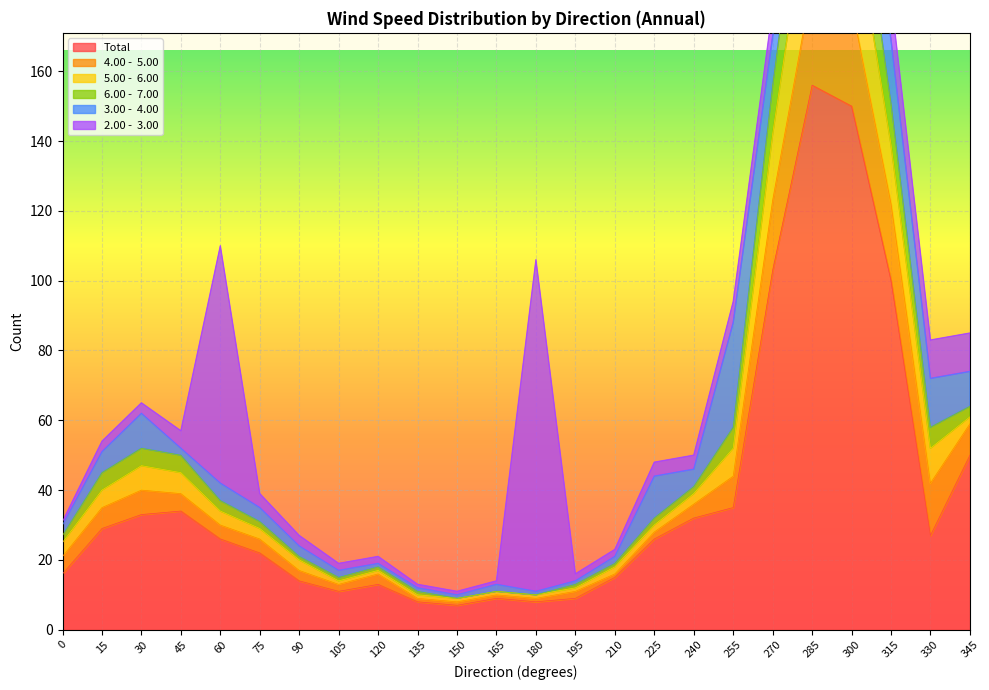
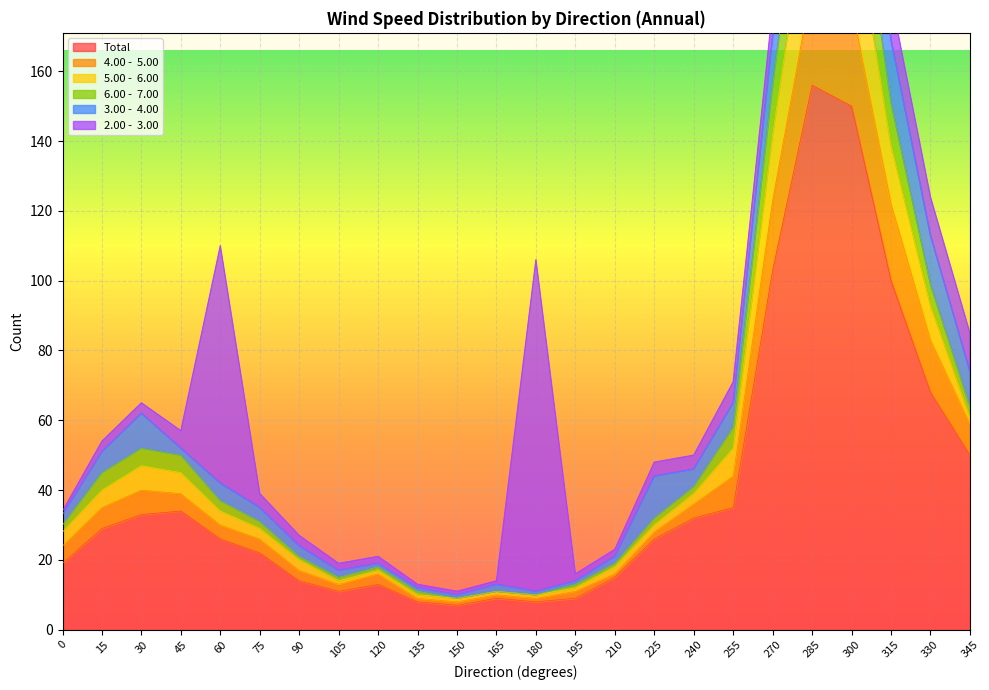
Total, 0: 16 -> 19
3.00 - 4.00, 255: 30 -> 7
Total, 330: 27 -> 68
